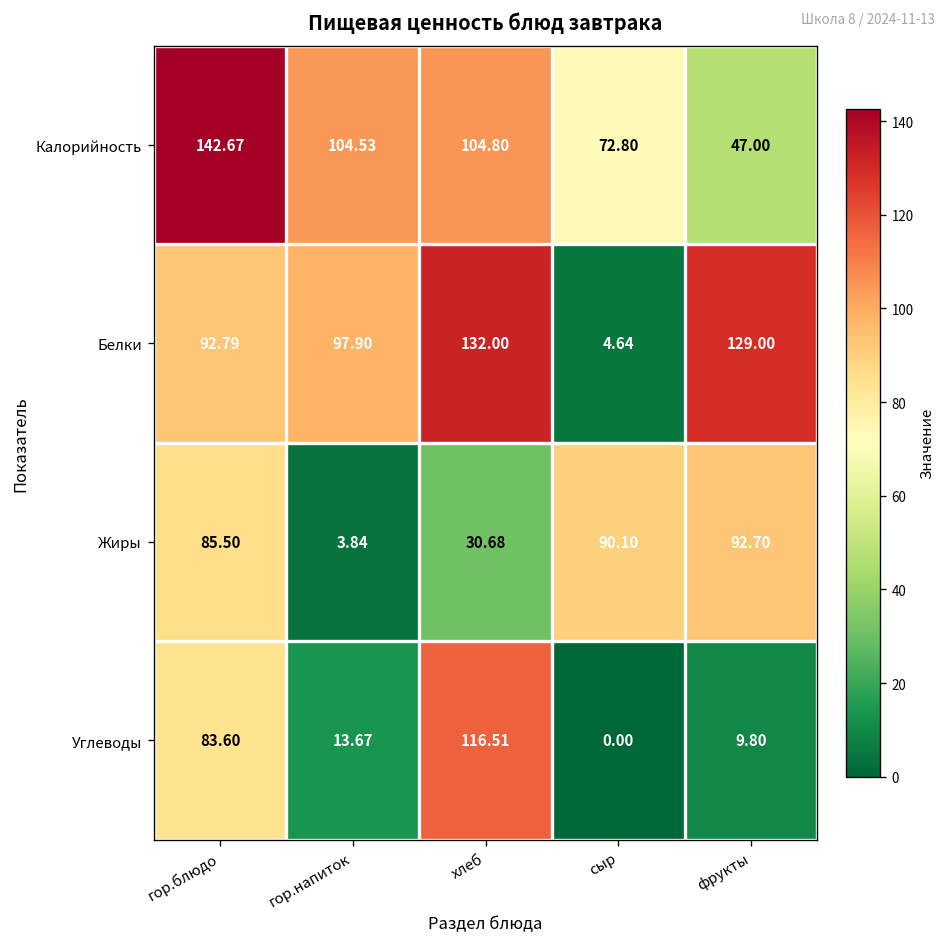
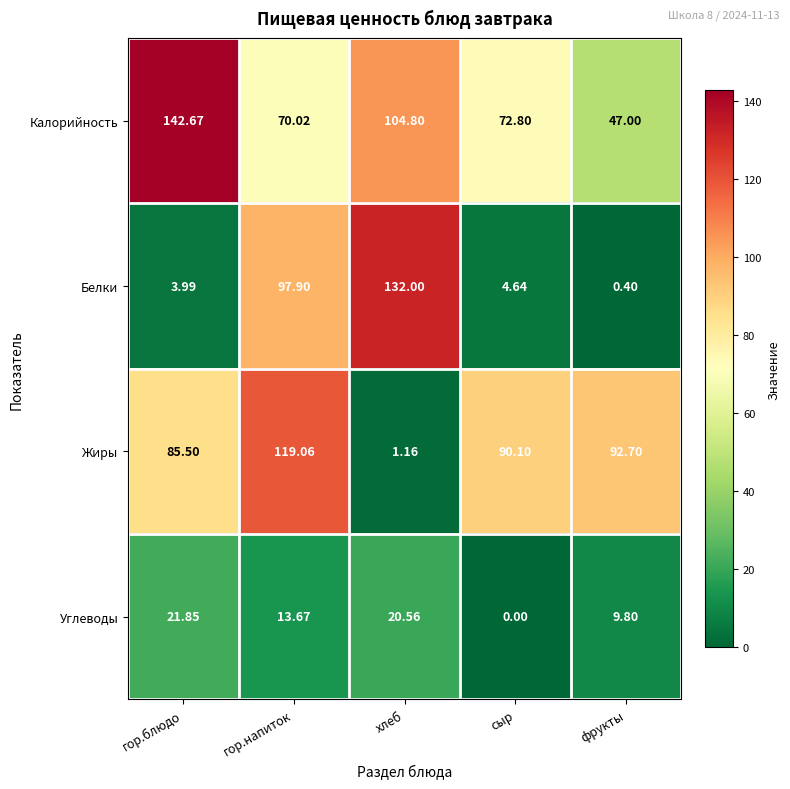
Калорийность, гор.напиток: 104.53 -> 70.02
Белки, гор.блюдо: 92.79 -> 3.99
Белки, фрукты: 129.00 -> 0.40
Жиры, гор.напиток: 3.84 -> 119.06
Жиры, хлеб: 30.68 -> 1.16
Углеводы, гор.блюдо: 83.60 -> 21.85
Углеводы, хлеб: 116.51 -> 20.56
